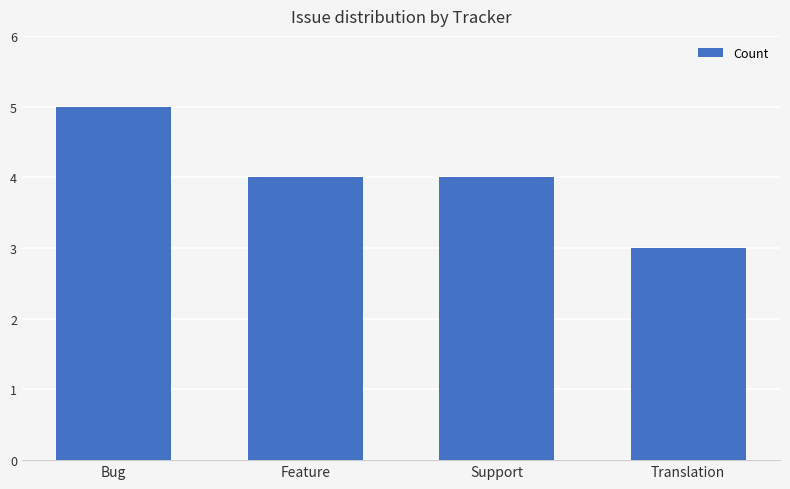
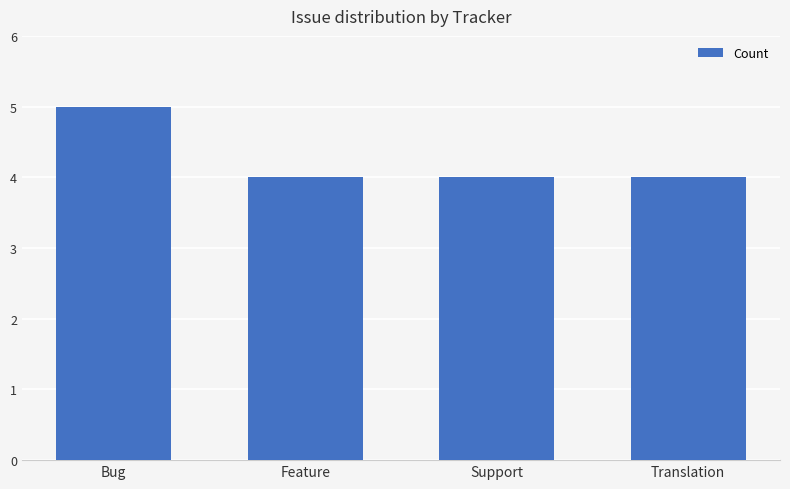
Translation: 3 -> 4
